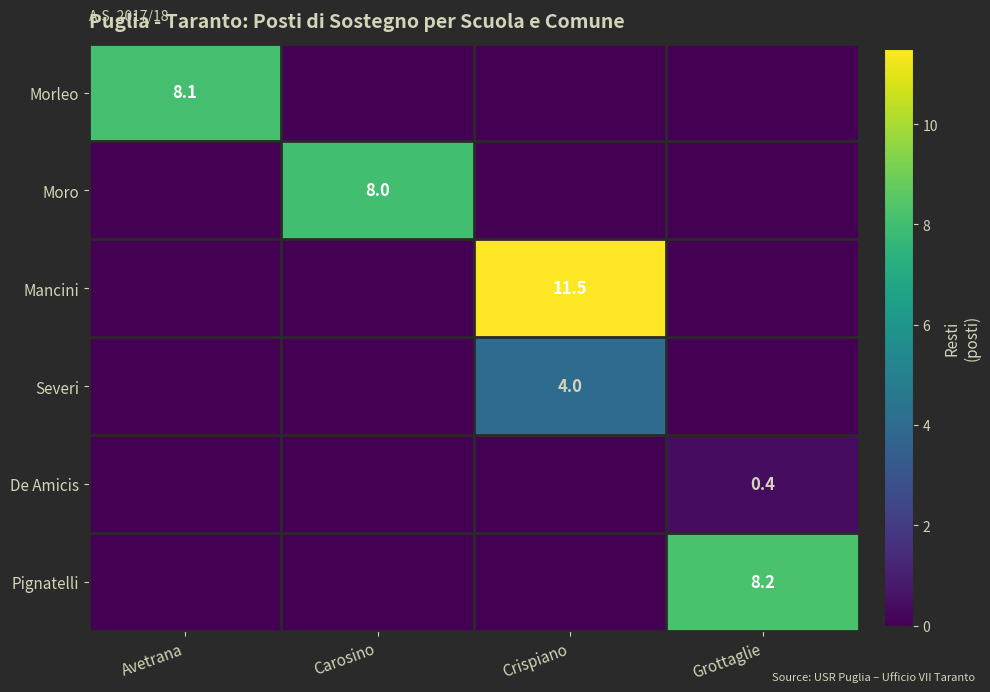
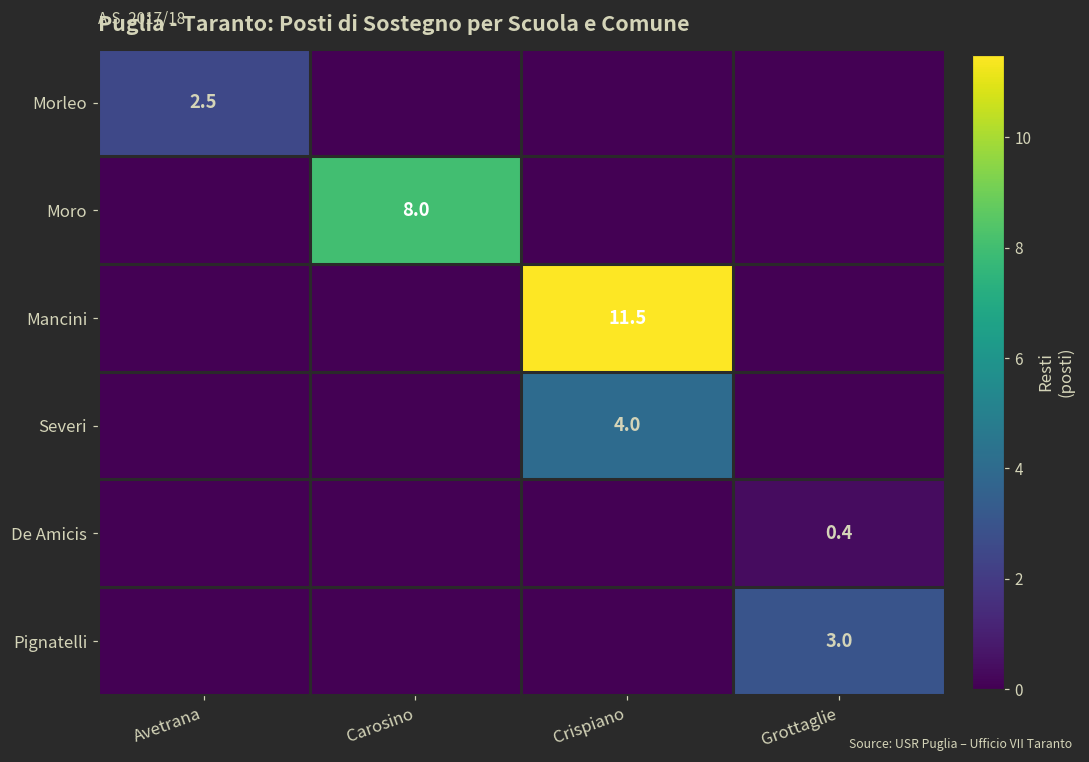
Morleo, Avetrana: 8.1 -> 2.5
Pignatelli, Grottaglie: 8.2 -> 3.0
